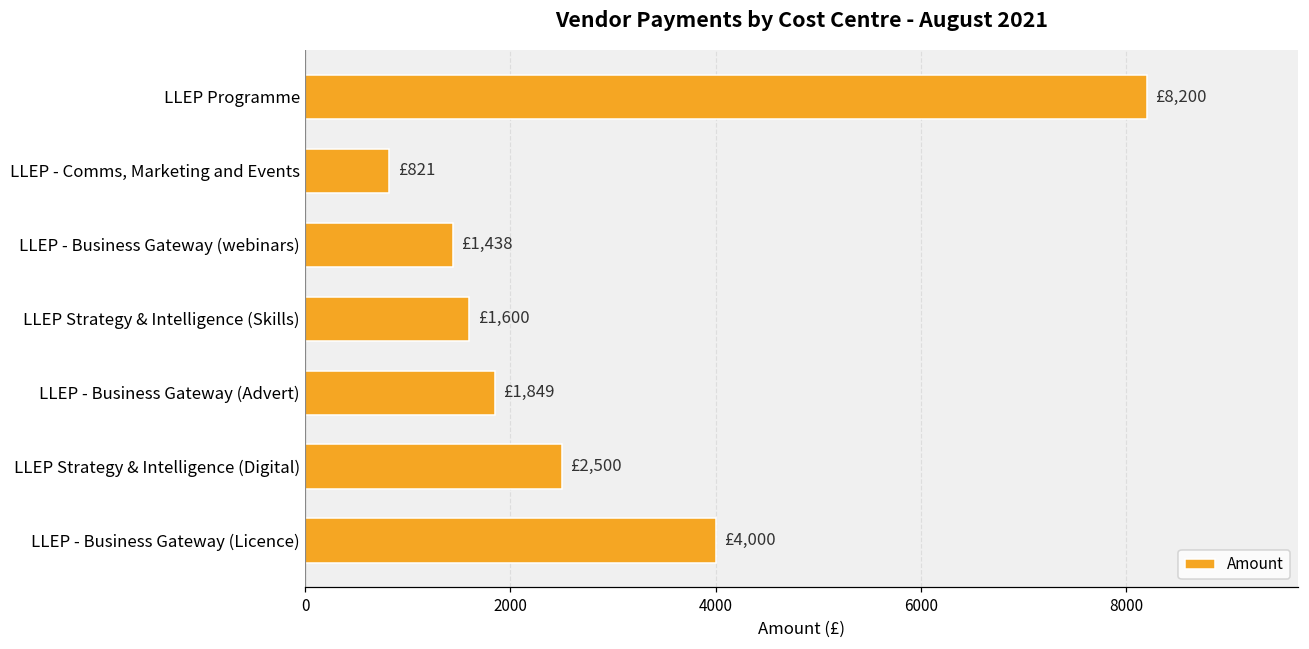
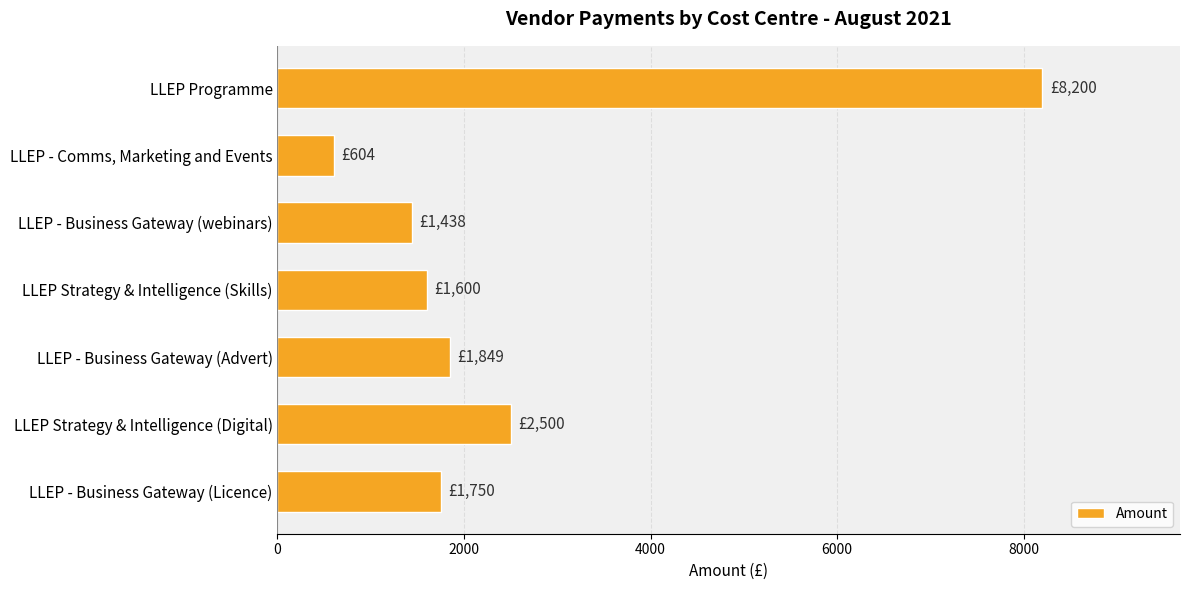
LLEP - Comms, Marketing and Events: £821 -> £604
LLEP - Business Gateway (Licence): £4,000 -> £1,750
